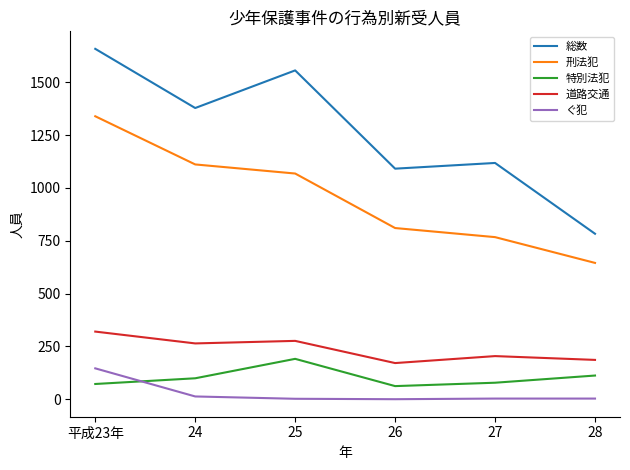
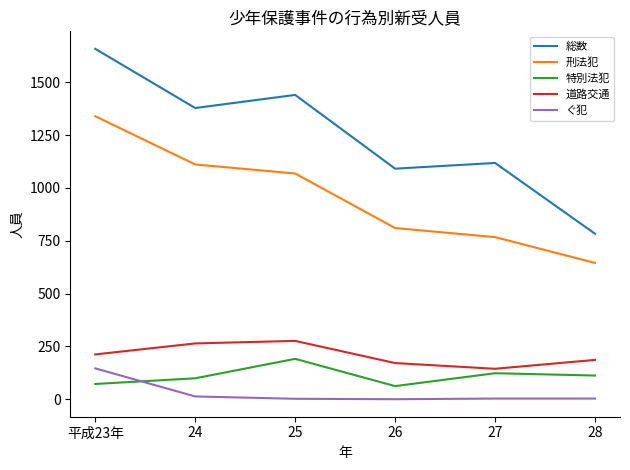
道路交通, 平成23年: 320 -> 210
総数, 25: 1560 -> 1440
特別法犯, 27: 80 -> 120
道路交通, 27: 200 -> 140
